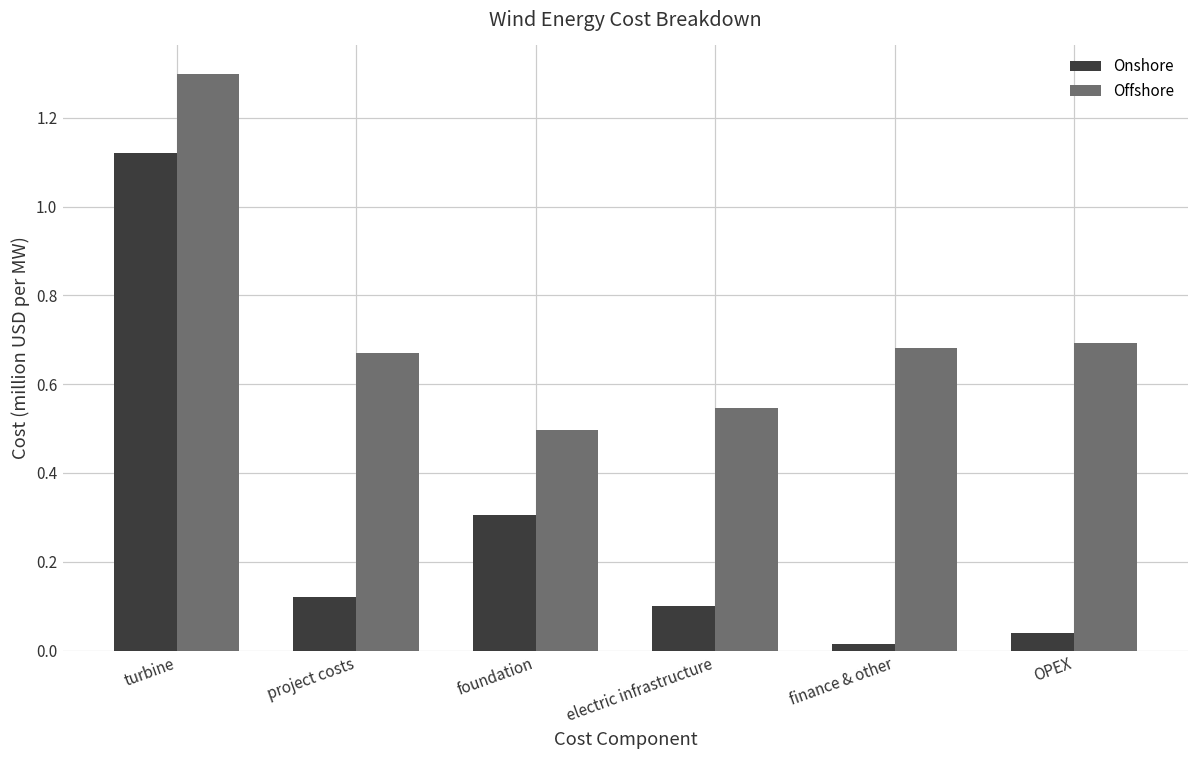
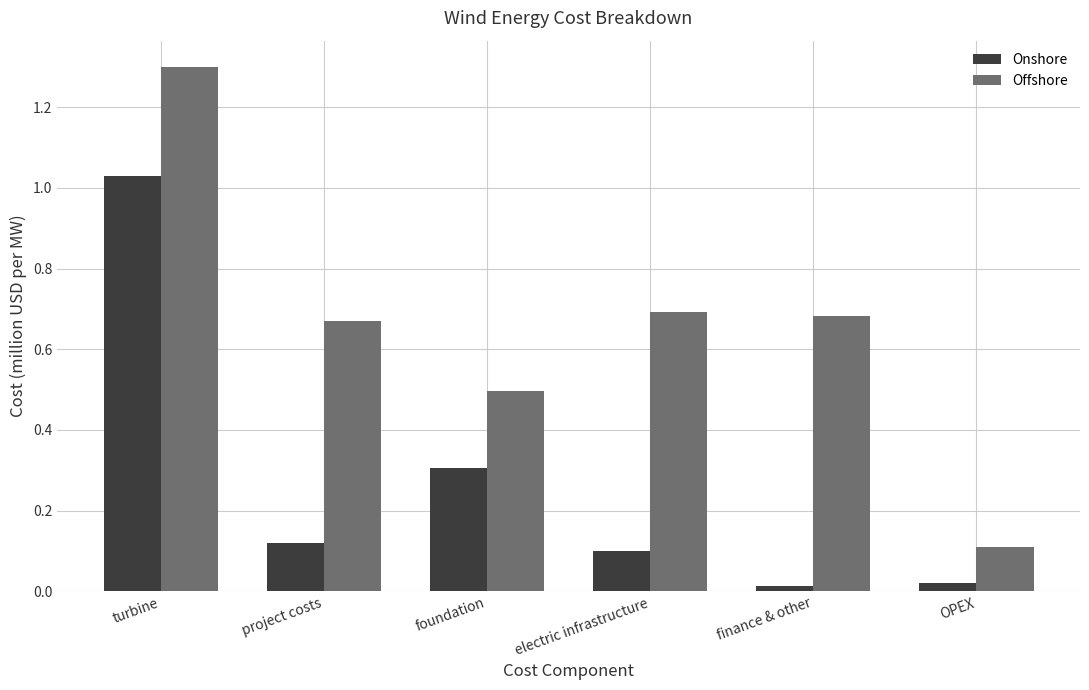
Onshore, turbine: 1.12 -> 1.03
Offshore, electric infrastructure: 0.55 -> 0.69
Onshore, OPEX: 0.04 -> 0.02
Offshore, OPEX: 0.69 -> 0.11
